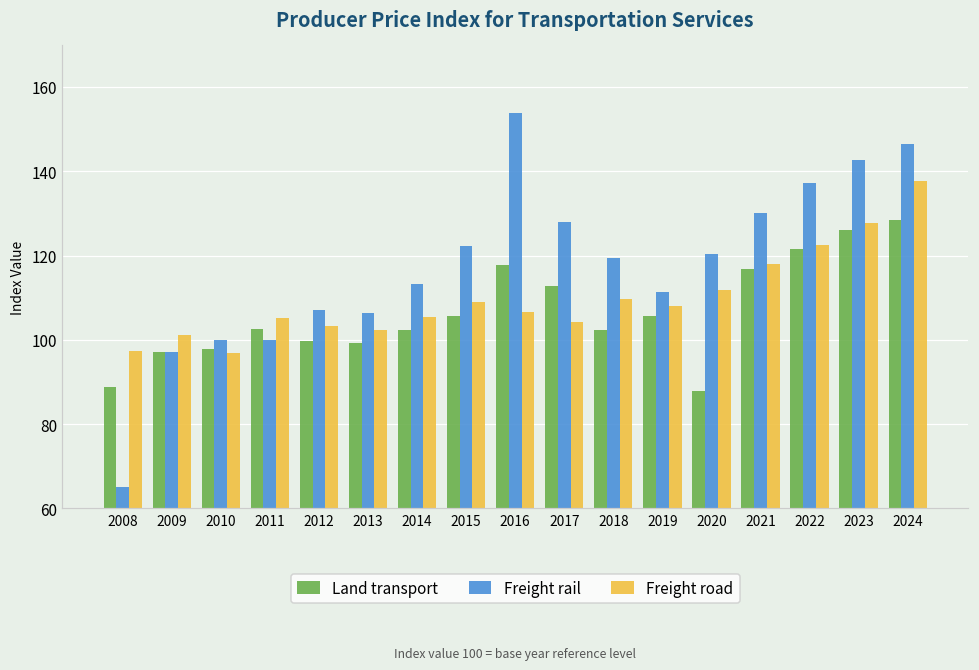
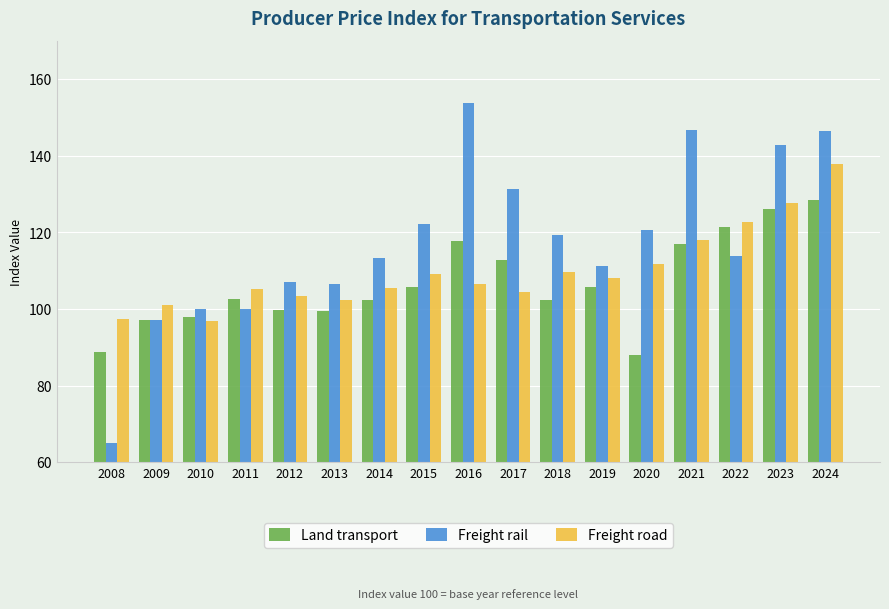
Freight rail, 2017: 128 -> 131
Freight rail, 2021: 130 -> 147
Freight rail, 2022: 137 -> 114
